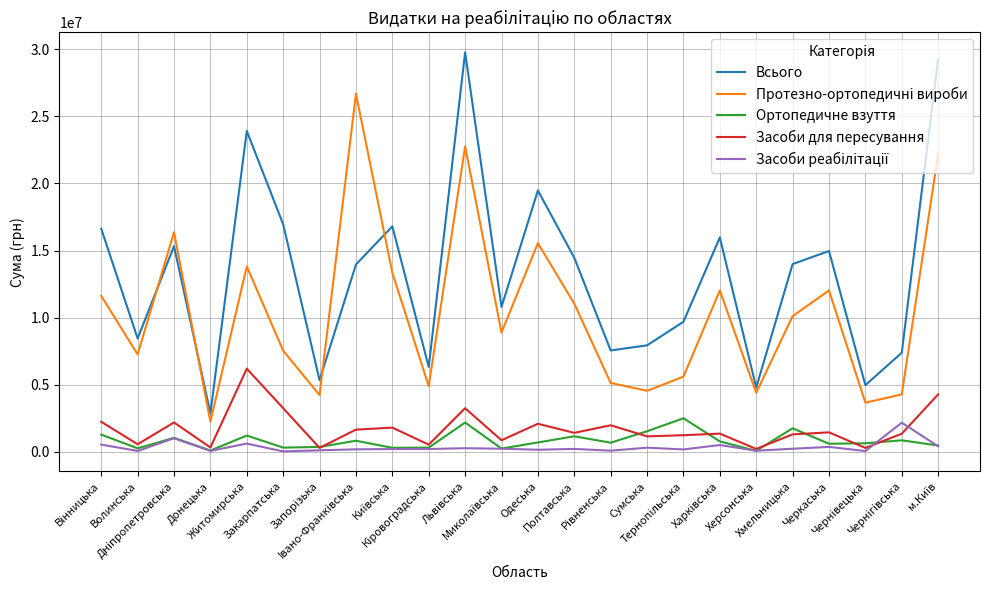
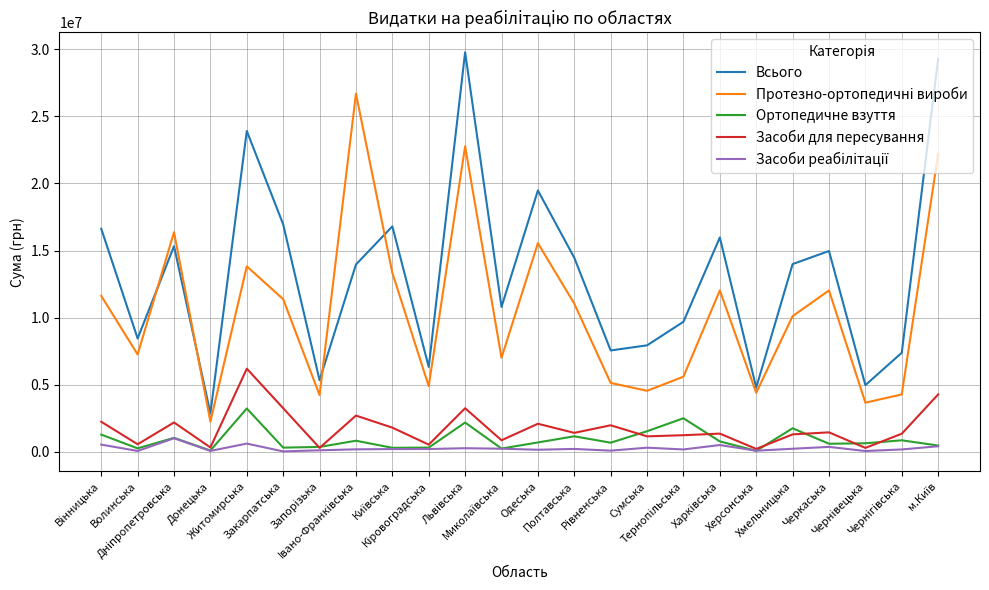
Ортопедичне взуття, Житомирська: 1200000 -> 3200000
Протезно-ортопедичні вироби, Закарпатська: 7500000 -> 11400000
Засоби для пересування, Івано-Франківська: 1700000 -> 2700000
Протезно-ортопедичні вироби, Миколаївська: 8900000 -> 7000000
Засоби реабілітації, Чернігівська: 2200000 -> 200000
